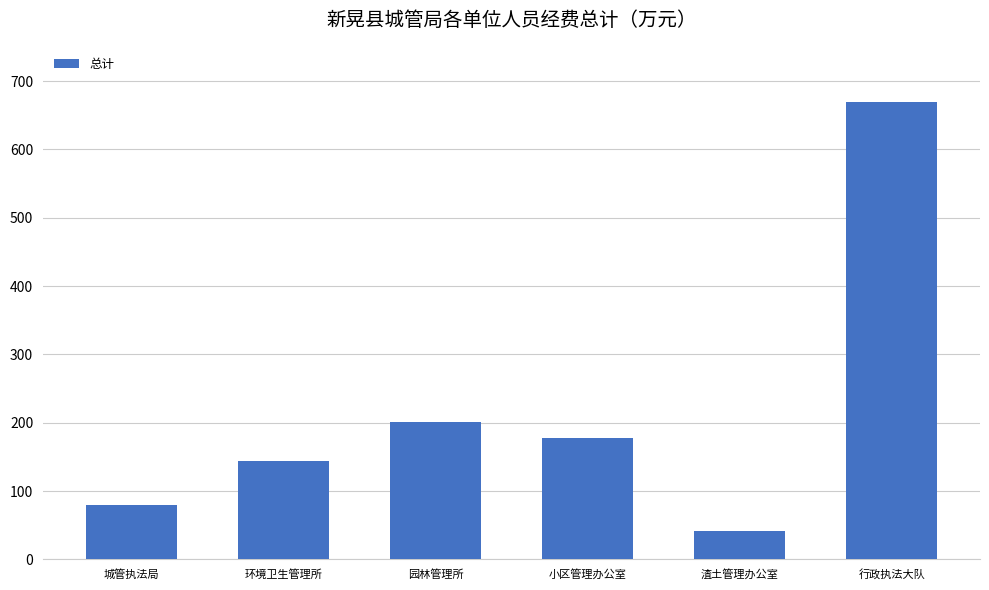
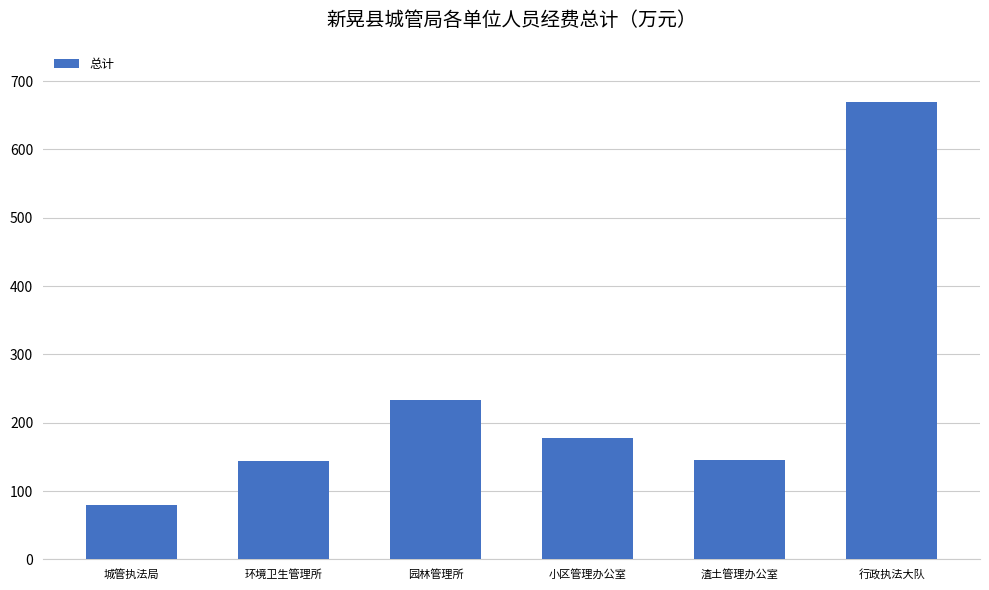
园林管理所: 200 -> 230
渣土管理办公室: 40 -> 140
